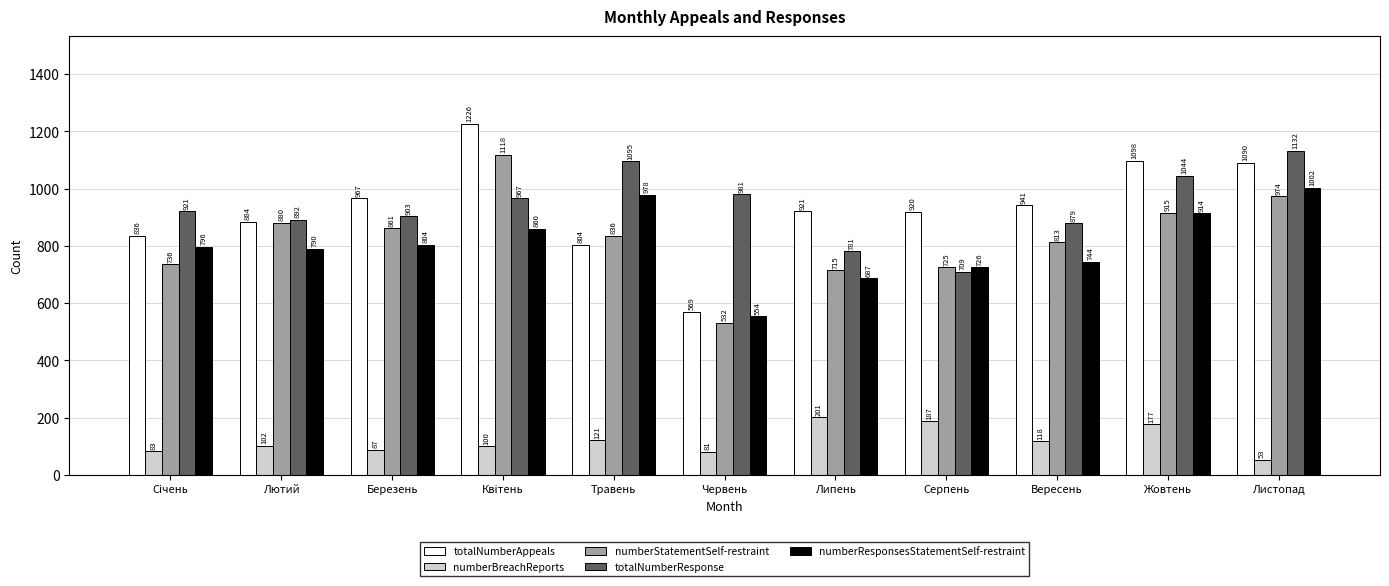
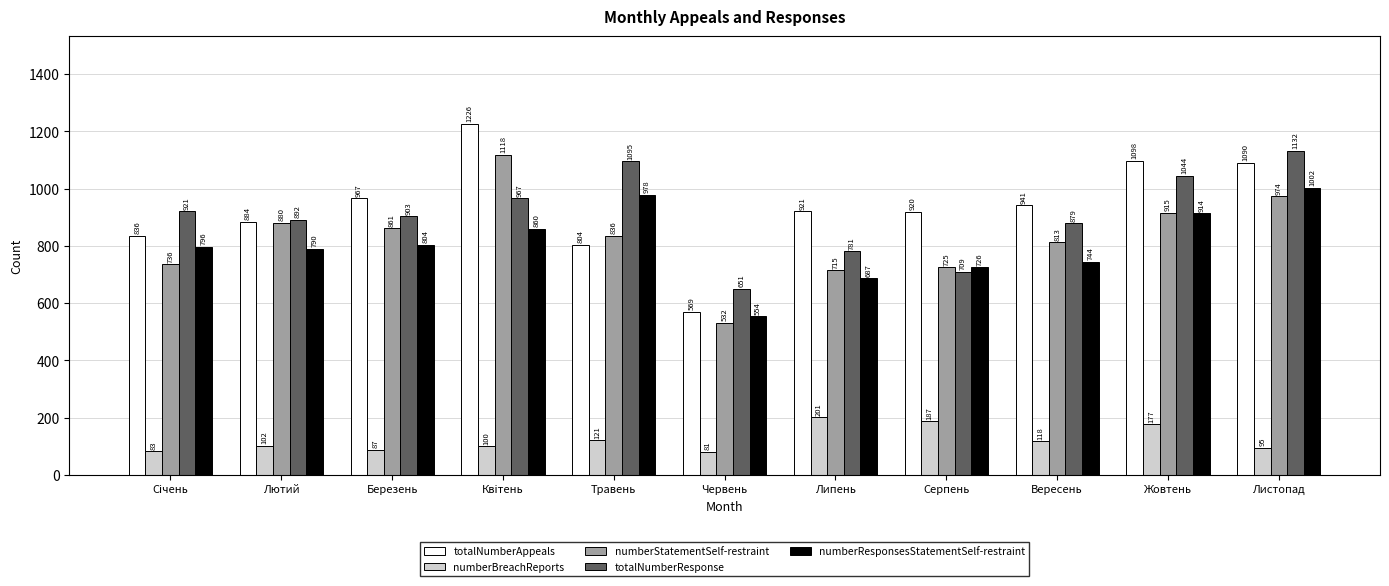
totalNumberResponse, Червень: 981 -> 651
numberBreachReports, Листопад: 53 -> 95
